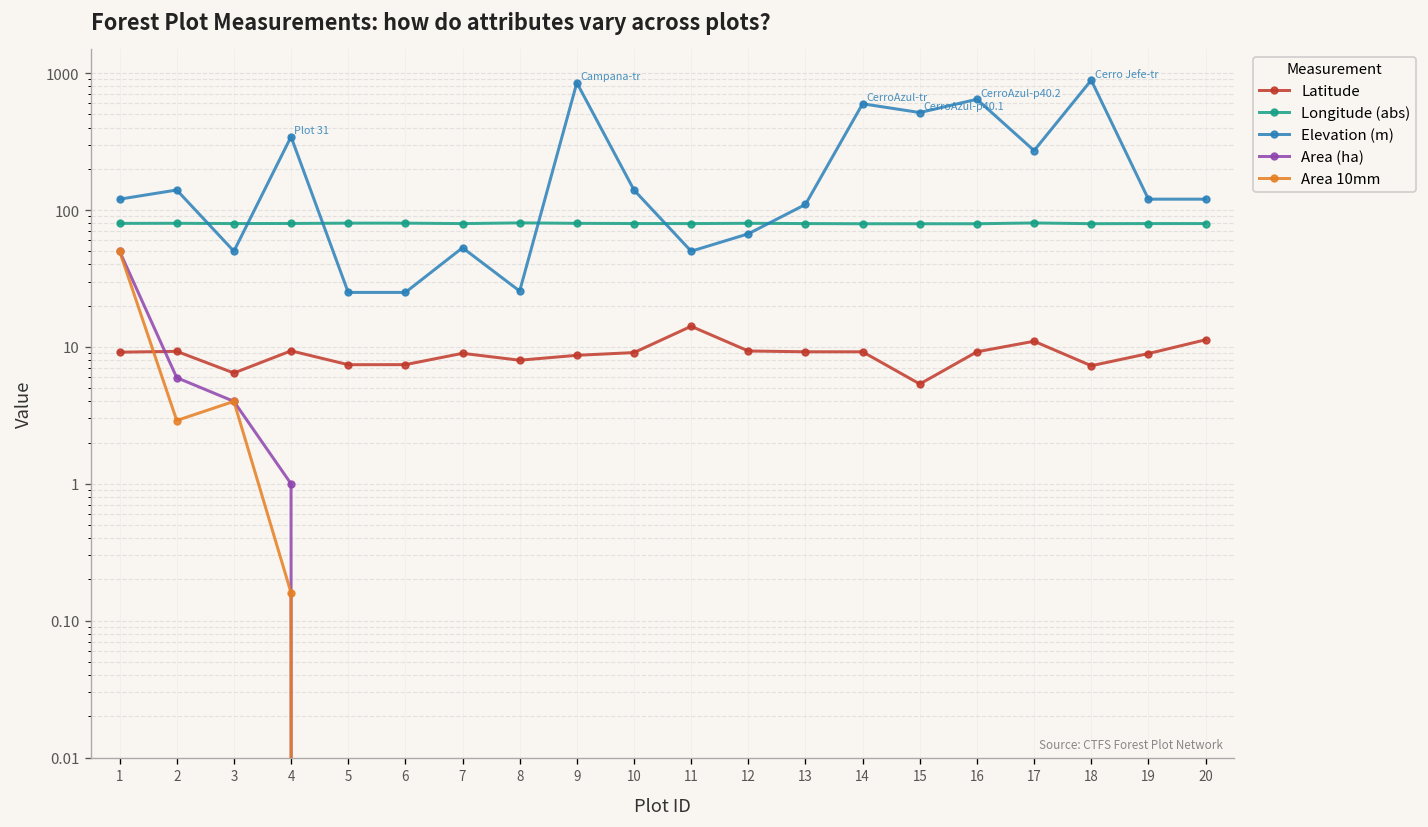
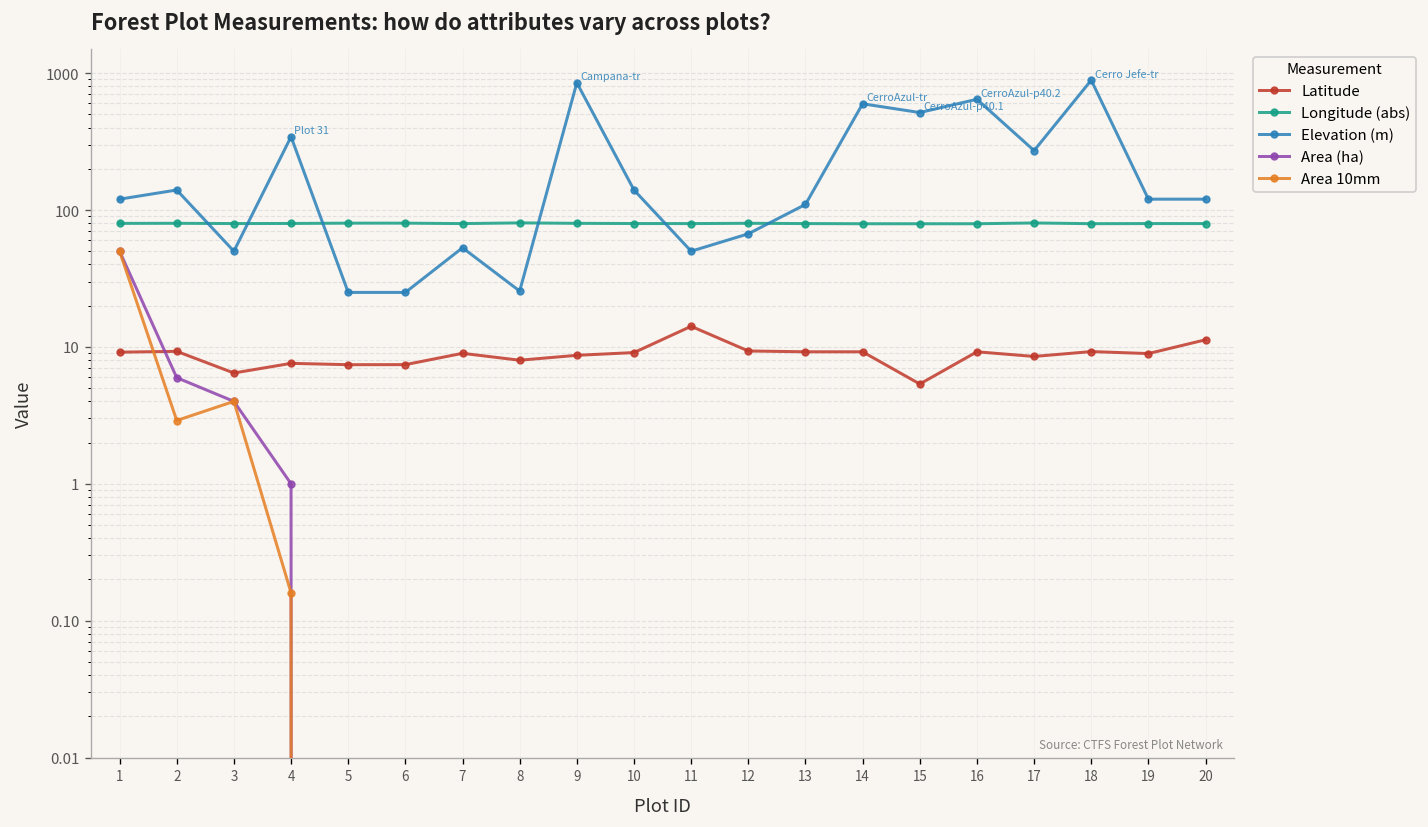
Latitude, 4: 9 -> 8
Latitude, 17: 11 -> 9
Latitude, 18: 7 -> 9
